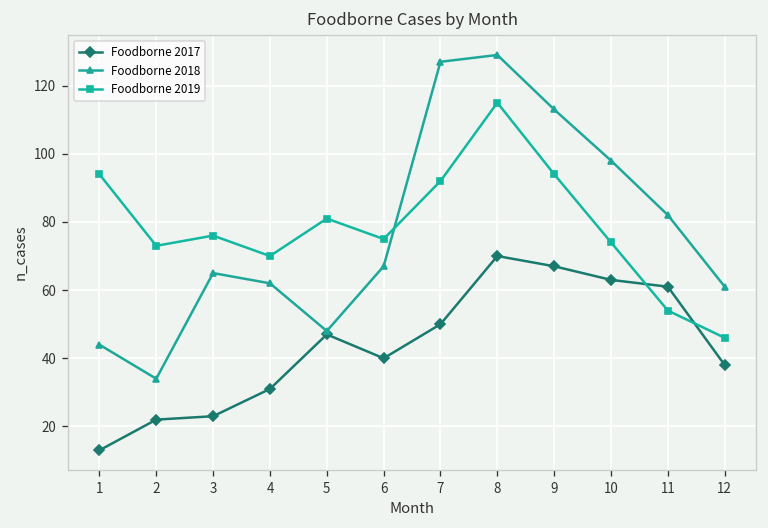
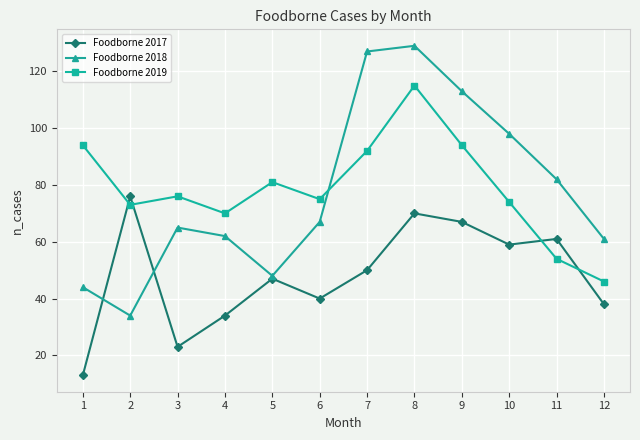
Foodborne 2017, 2: 22 -> 76
Foodborne 2017, 4: 31 -> 34
Foodborne 2017, 10: 63 -> 59
